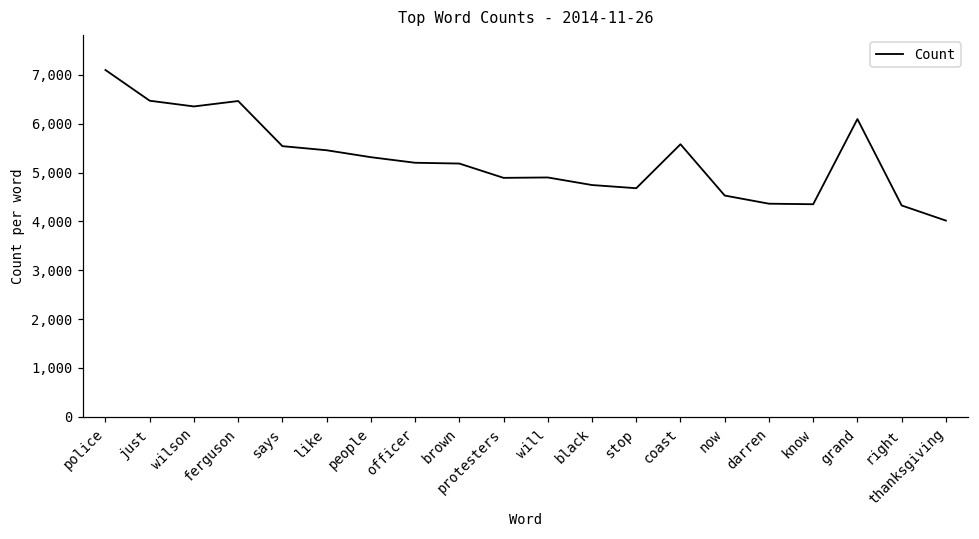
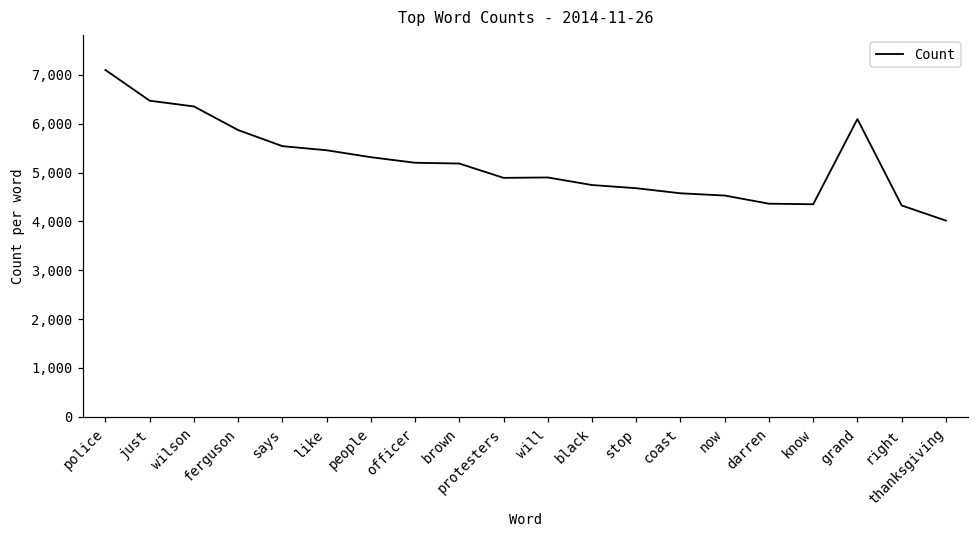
ferguson: 6,500 -> 5,900
coast: 5,600 -> 4,600
